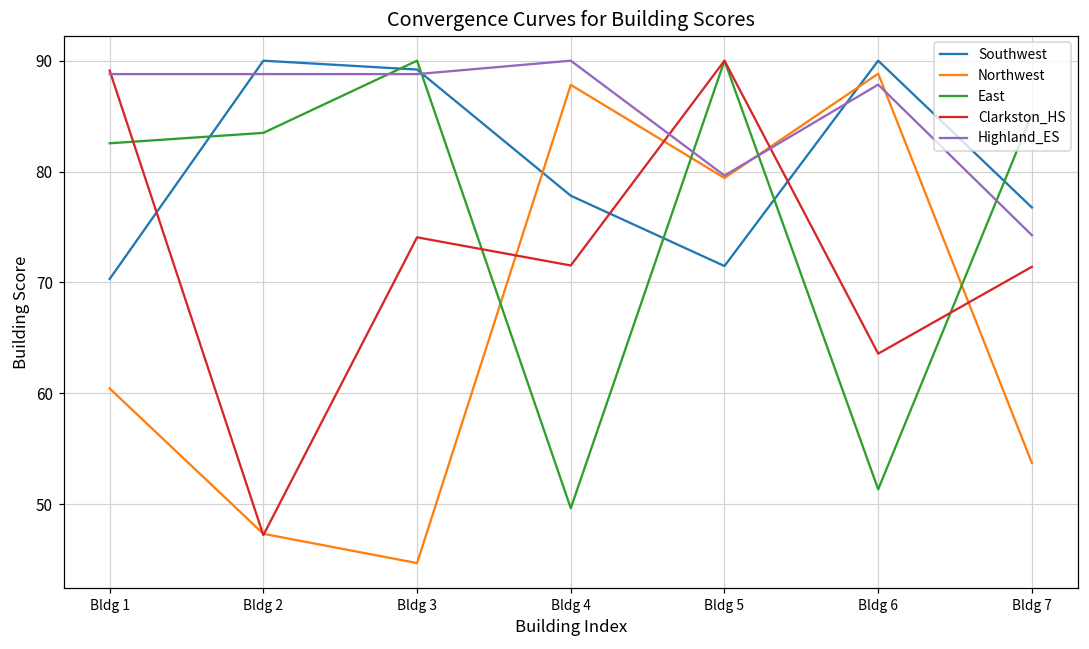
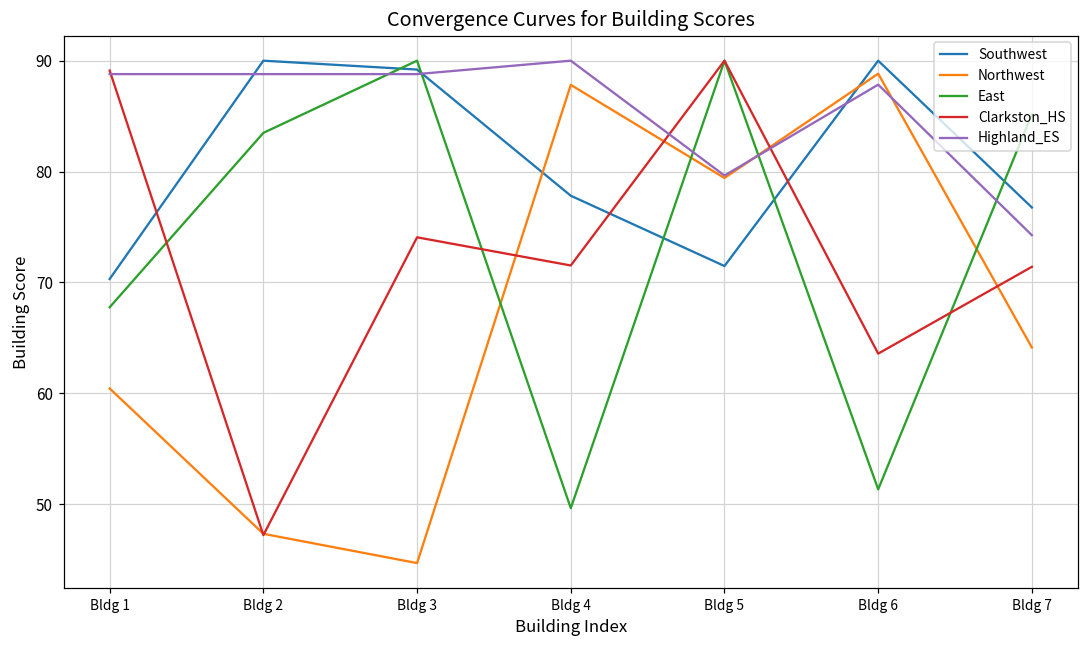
East, Bldg 1: 82.6 -> 67.8
Northwest, Bldg 7: 53.7 -> 64.1
